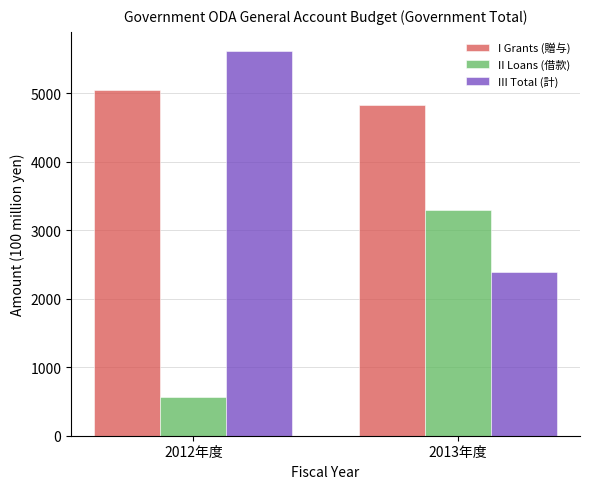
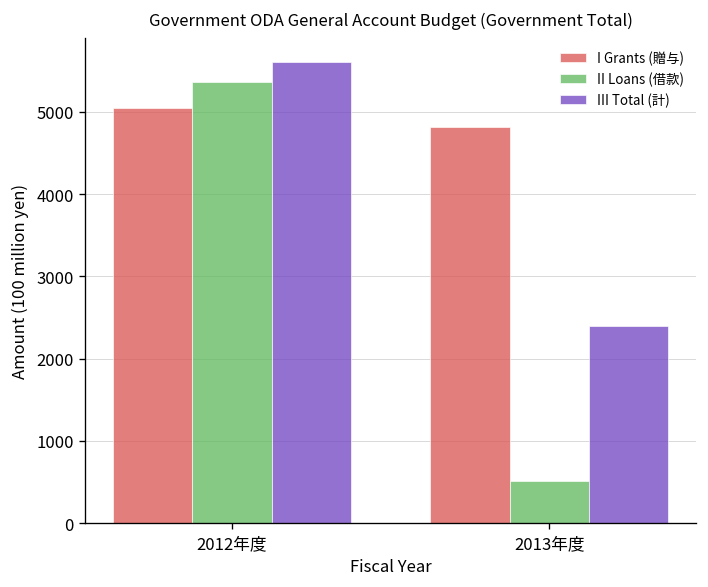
II Loans (借款), 2012年度: 600 -> 5400
II Loans (借款), 2013年度: 3300 -> 500
